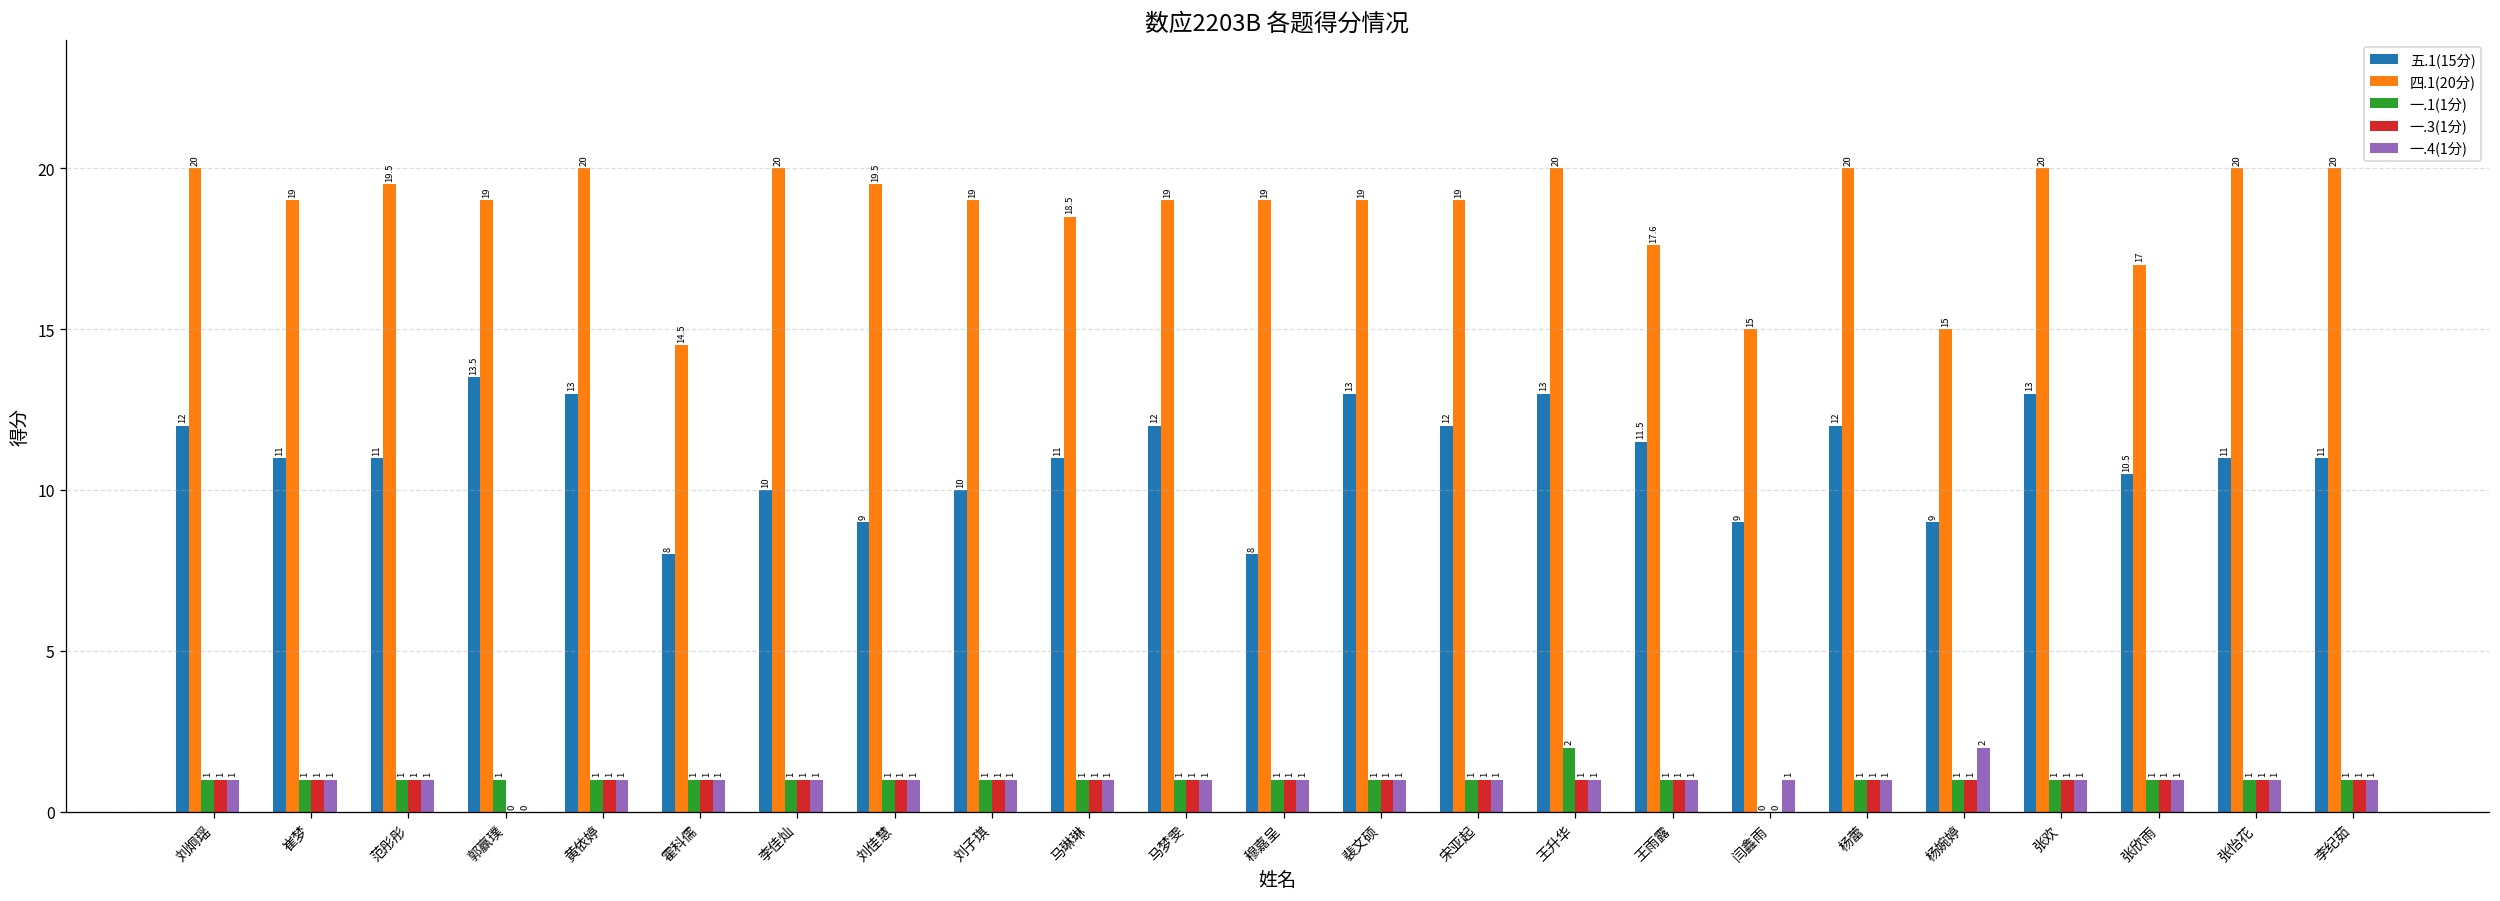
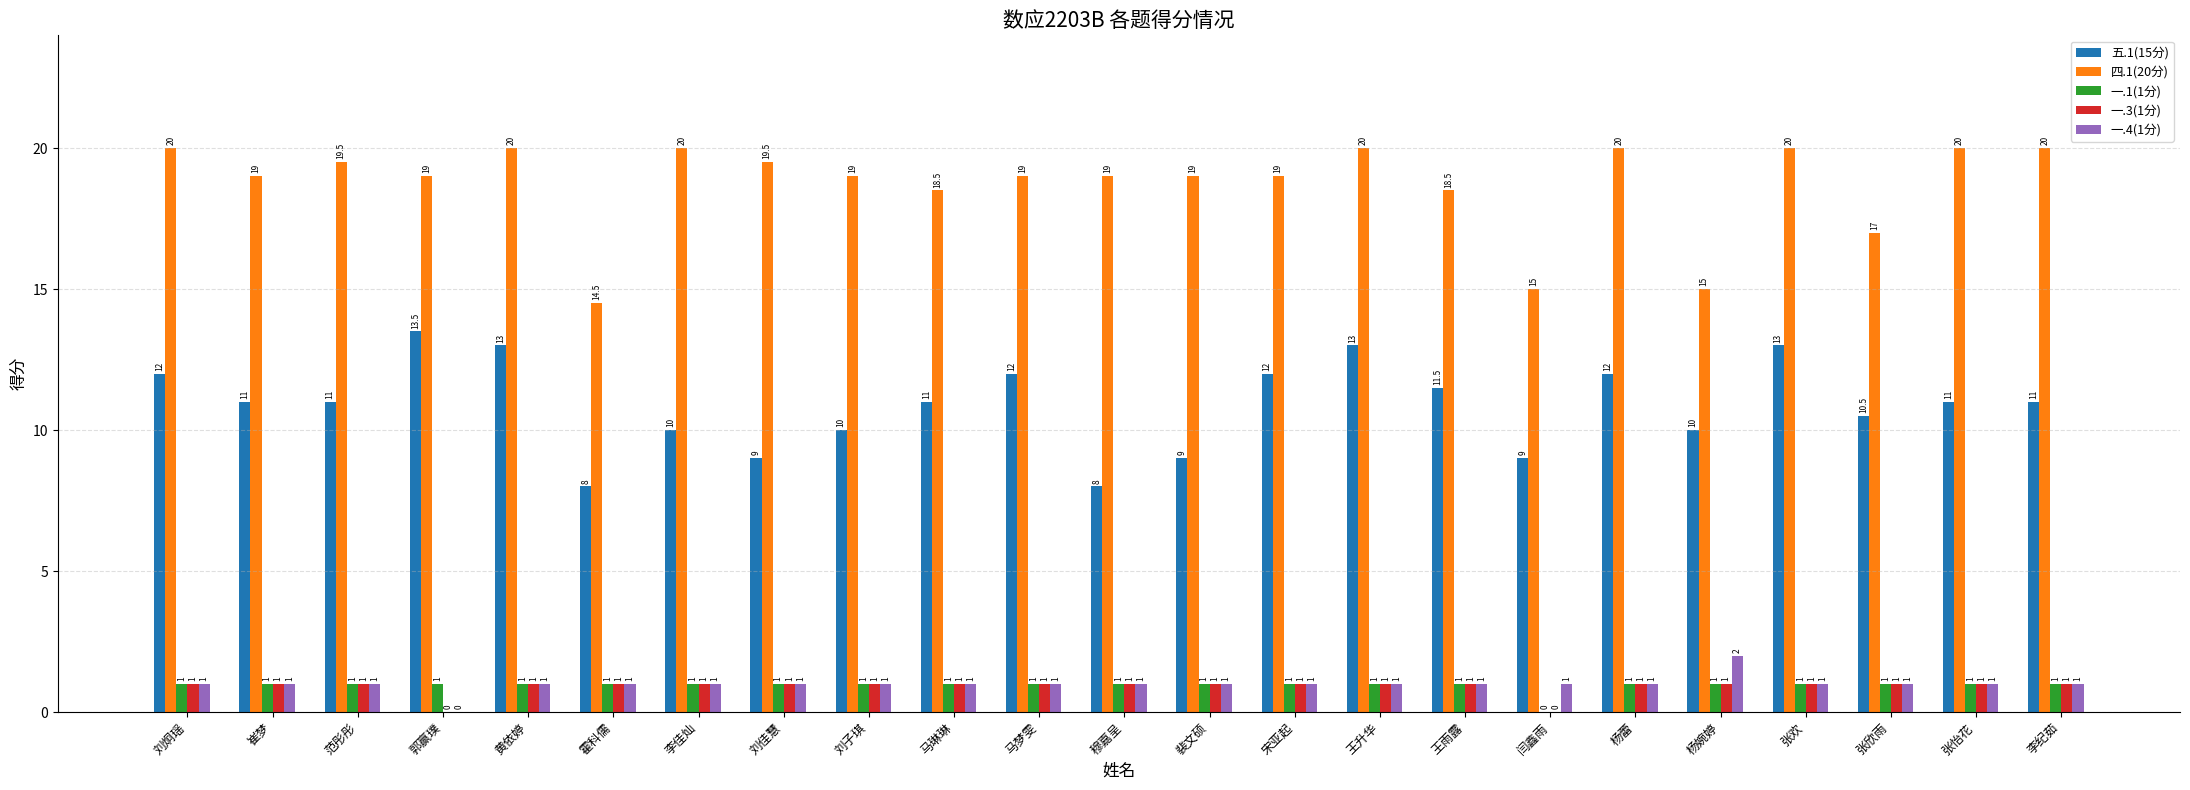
五.1(15分), 裴文硕: 13 -> 9
一.1(1分), 王升华: 2 -> 1
四.1(20分), 王雨露: 17.6 -> 18.5
五.1(15分), 杨婉婷: 9 -> 10
